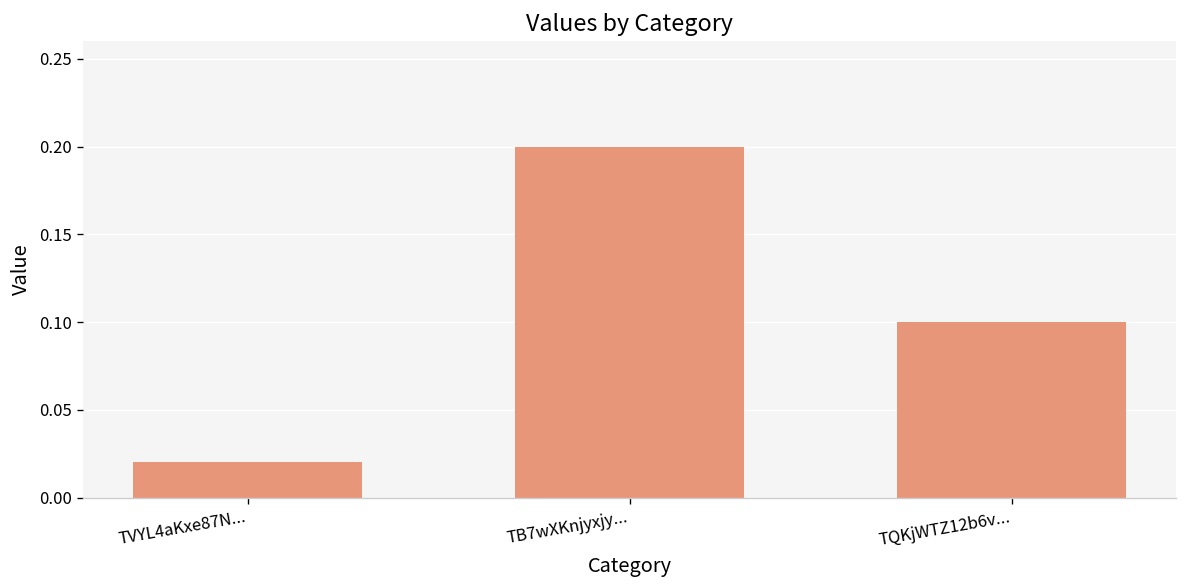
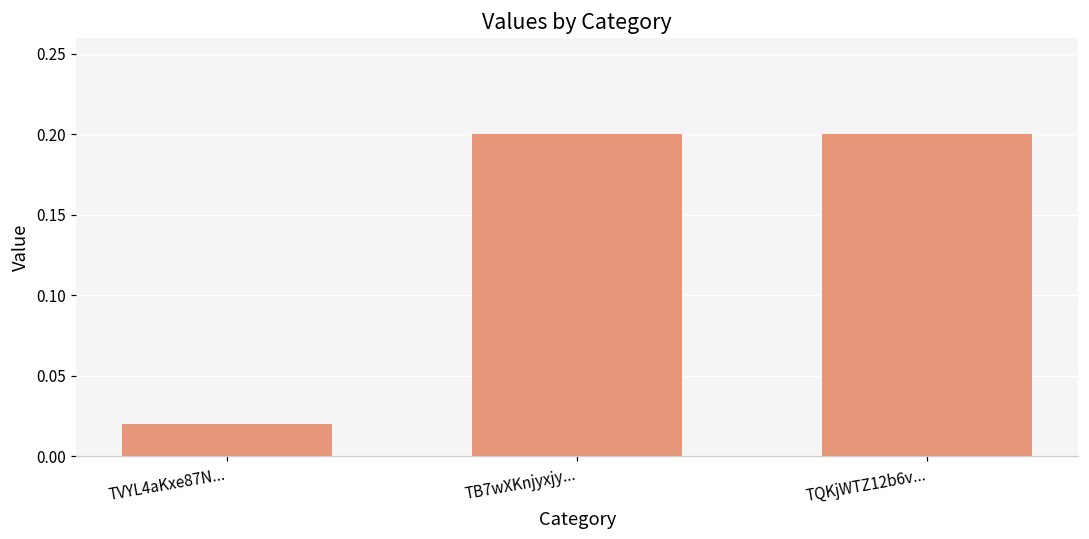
TQKjWTZ12b6v...: 0.1 -> 0.2
